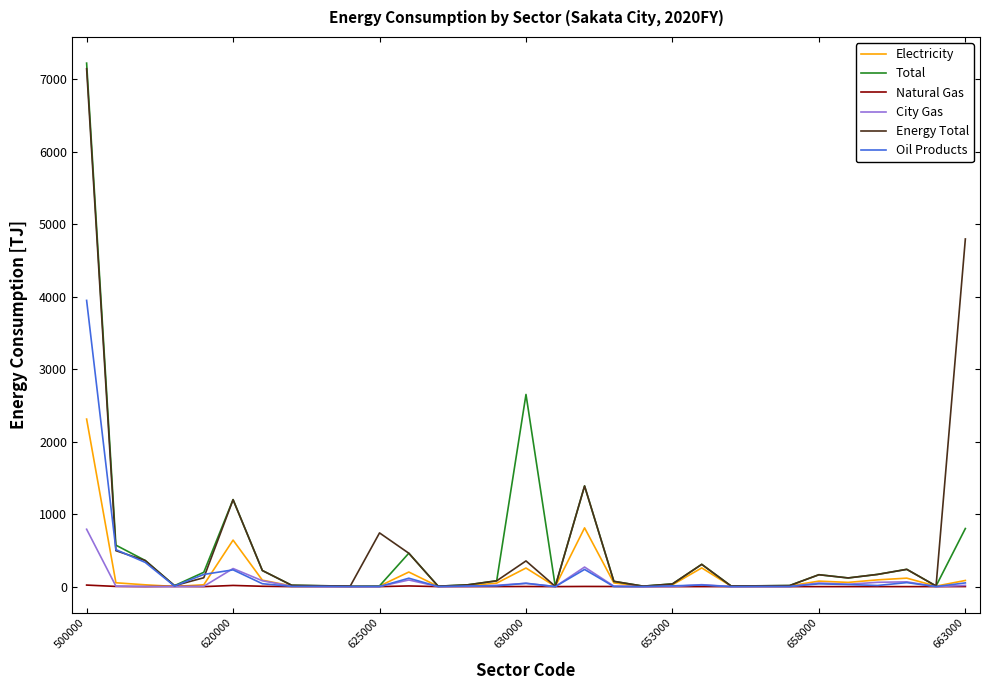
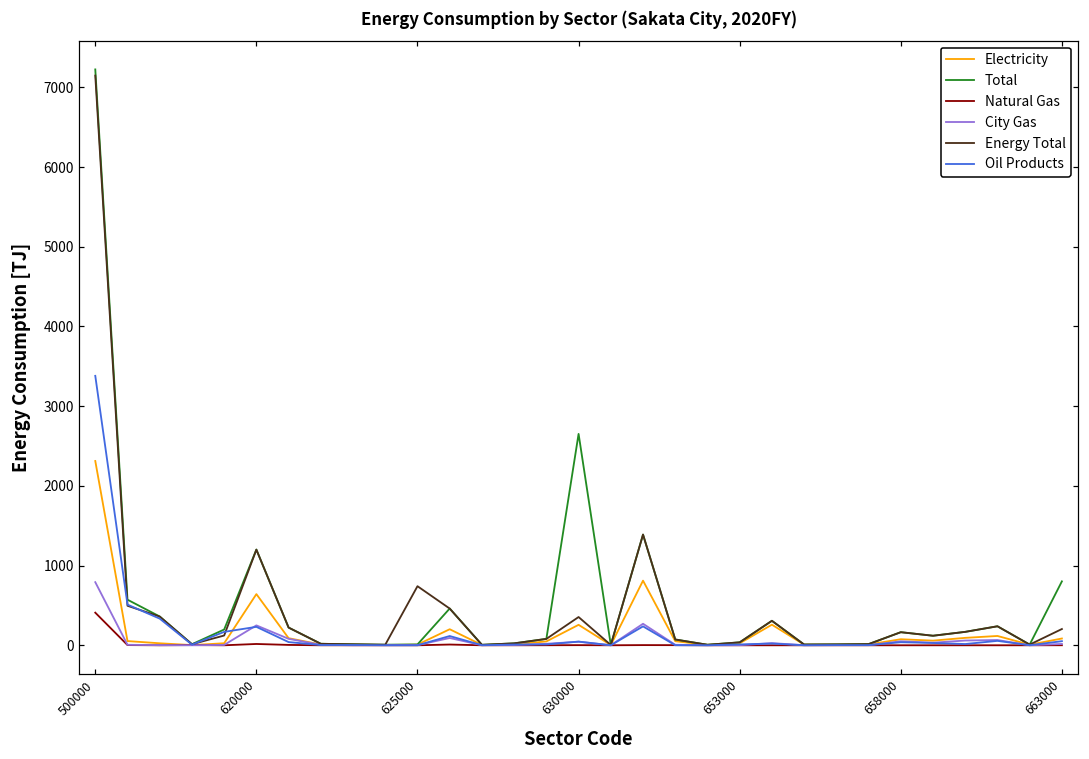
Natural Gas, 500000: 0 -> 400
Oil Products, 500000: 4000 -> 3400
Energy Total, 663000: 4800 -> 200
